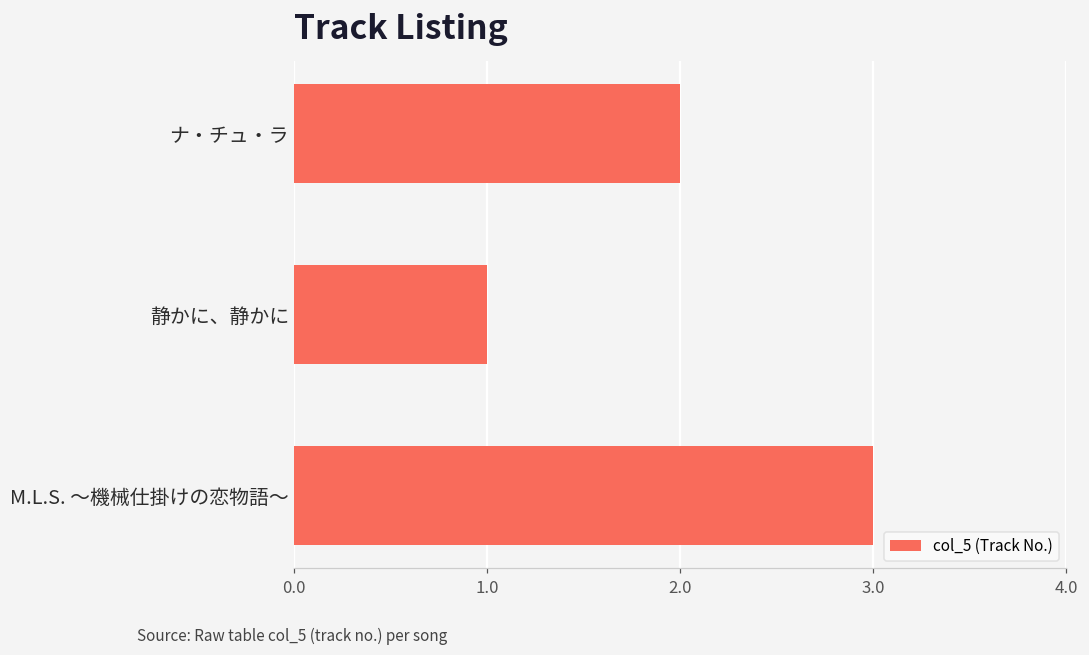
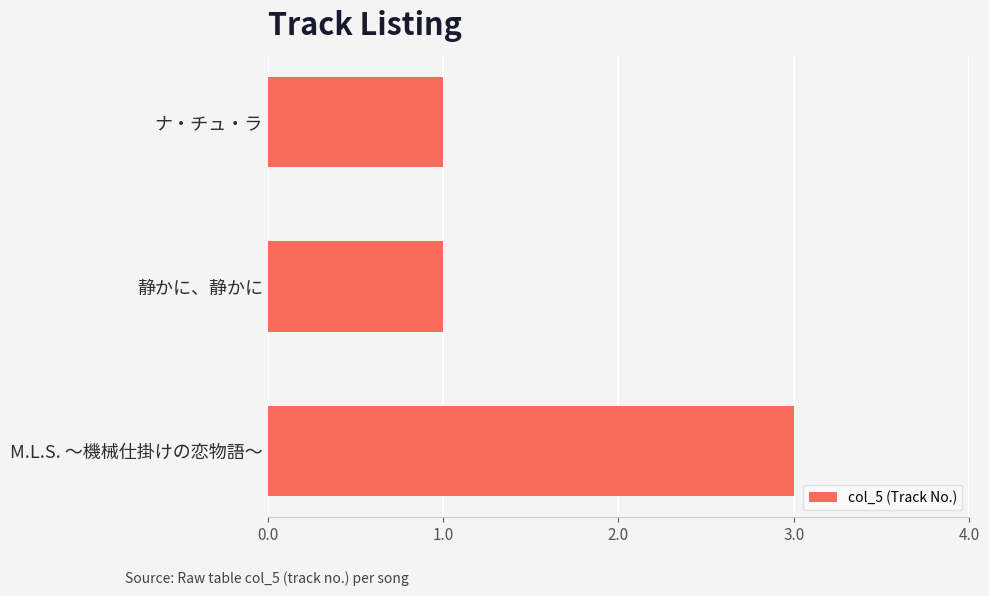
ナ・チュ・ラ: 2 -> 1
